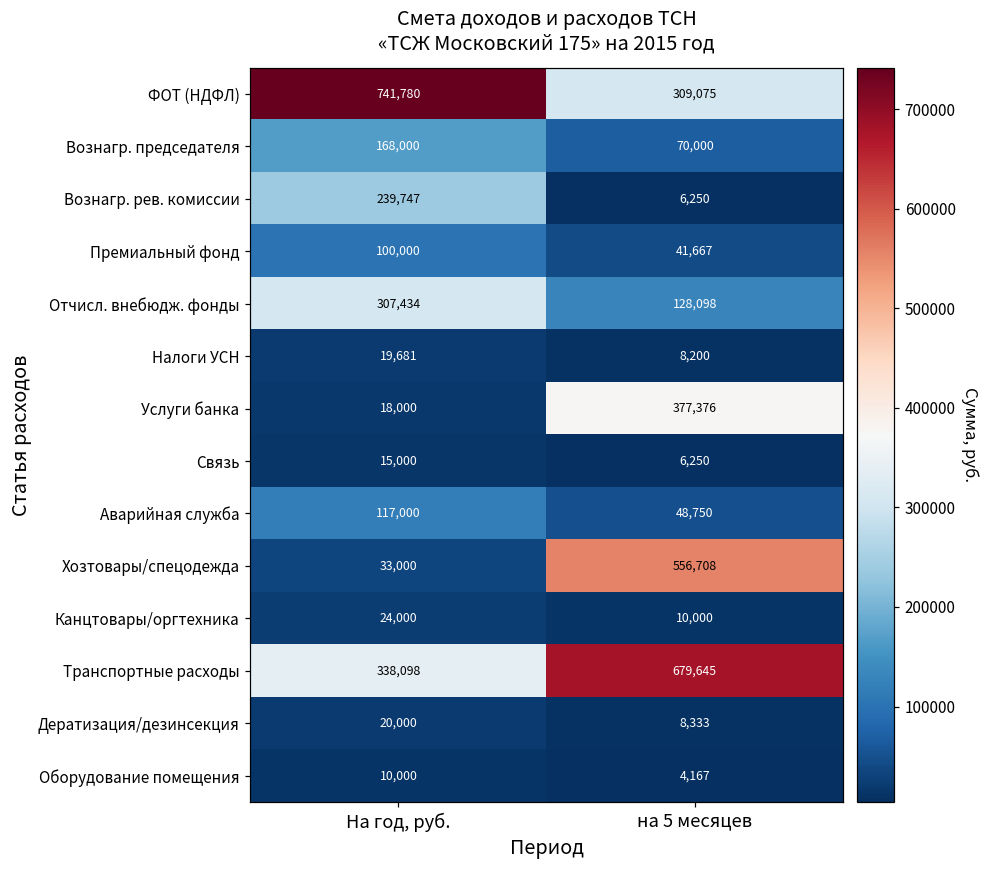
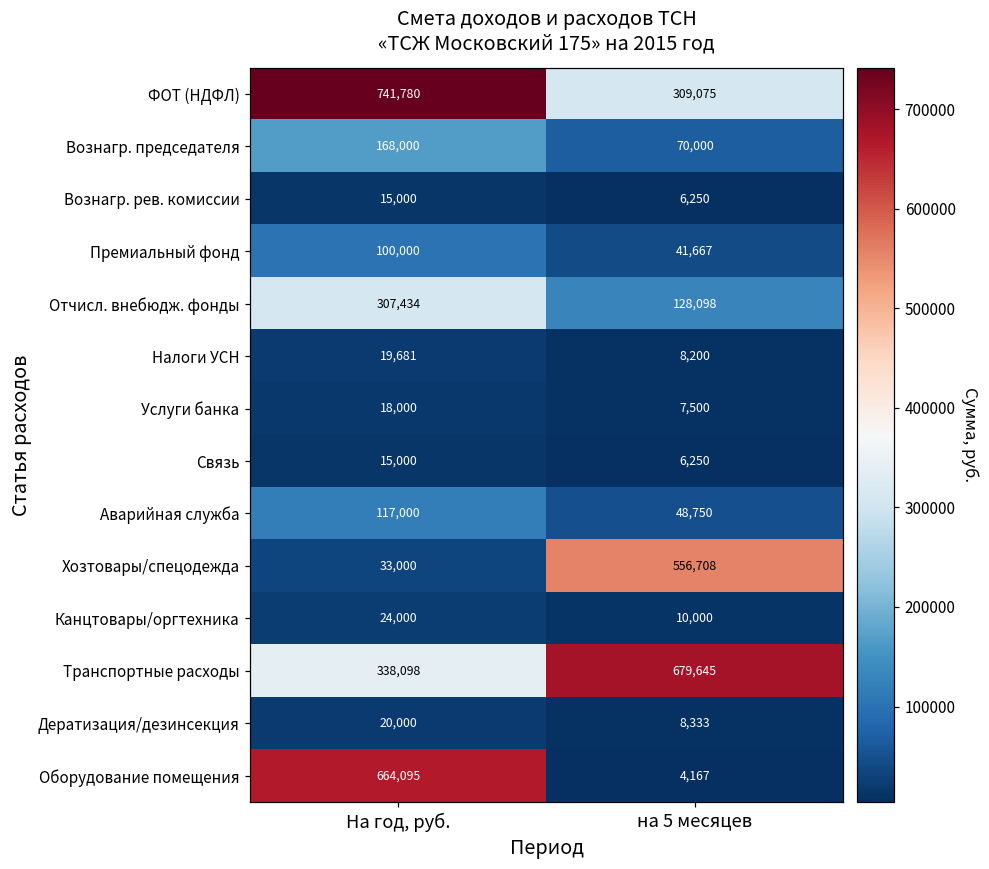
Вознагр. рев. комиссии, На год, руб.: 239,747 -> 15,000
Услуги банка, на 5 месяцев: 377,376 -> 7,500
Оборудование помещения, На год, руб.: 10,000 -> 664,095
